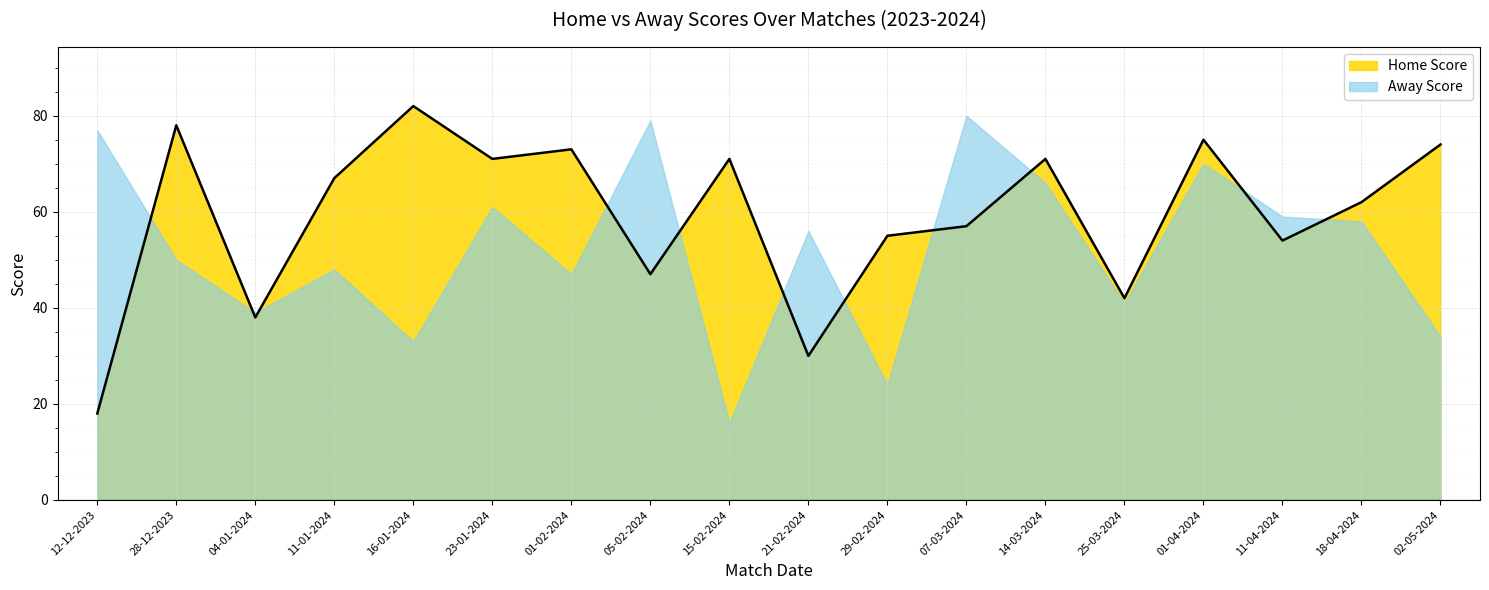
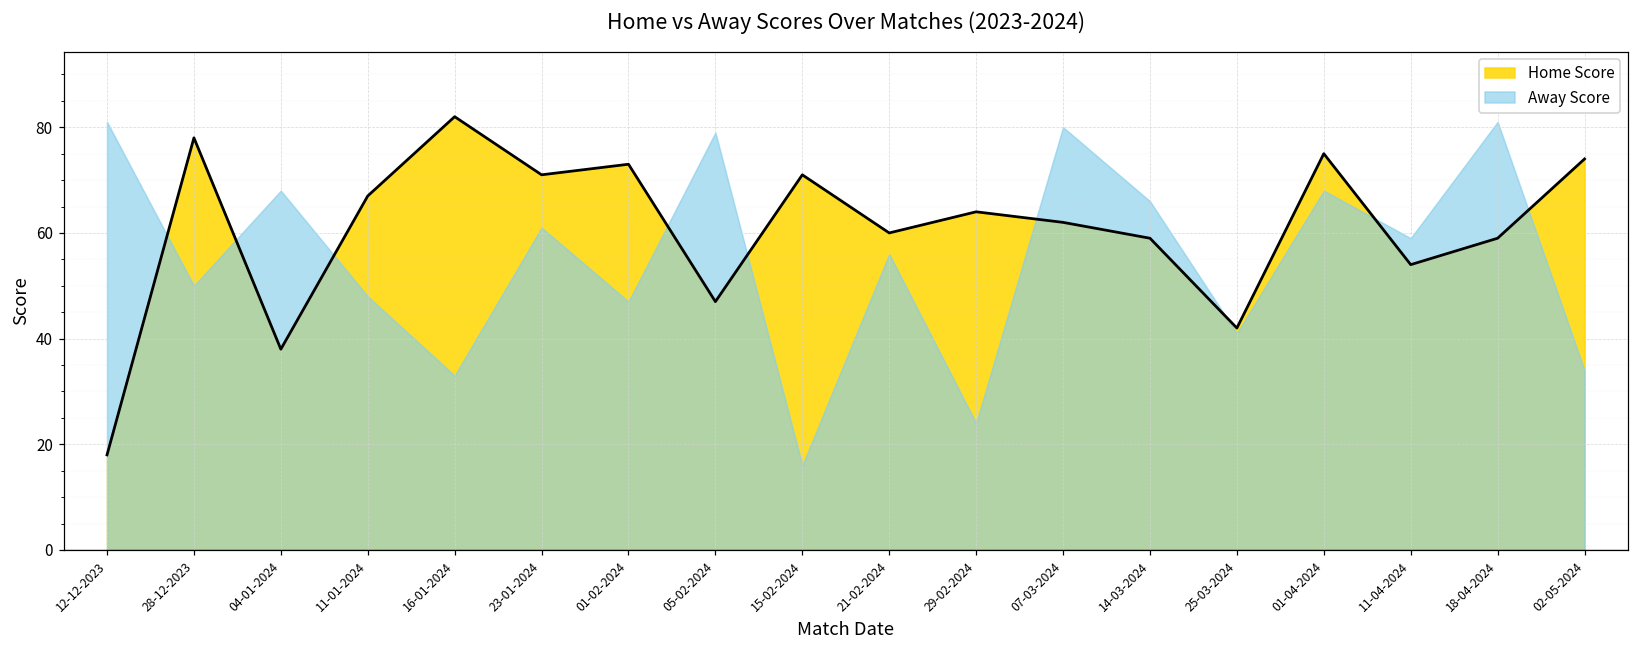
Away Score, 12-12-2023: 77 -> 81
Away Score, 04-01-2024: 39 -> 68
Home Score, 21-02-2024: 30 -> 60
Home Score, 29-02-2024: 55 -> 64
Home Score, 07-03-2024: 57 -> 62
Home Score, 14-03-2024: 71 -> 59
Away Score, 01-04-2024: 70 -> 68
Home Score, 18-04-2024: 62 -> 59
Away Score, 18-04-2024: 58 -> 81
